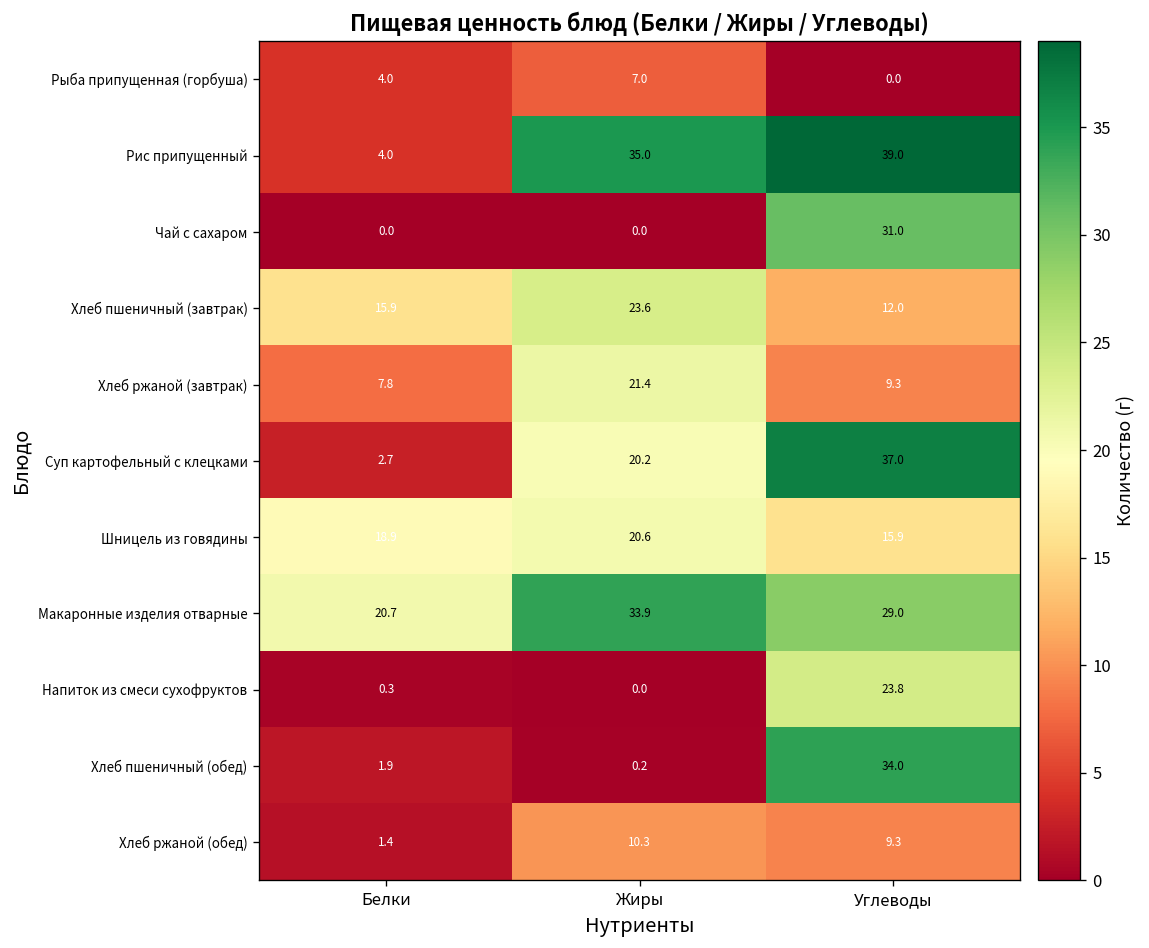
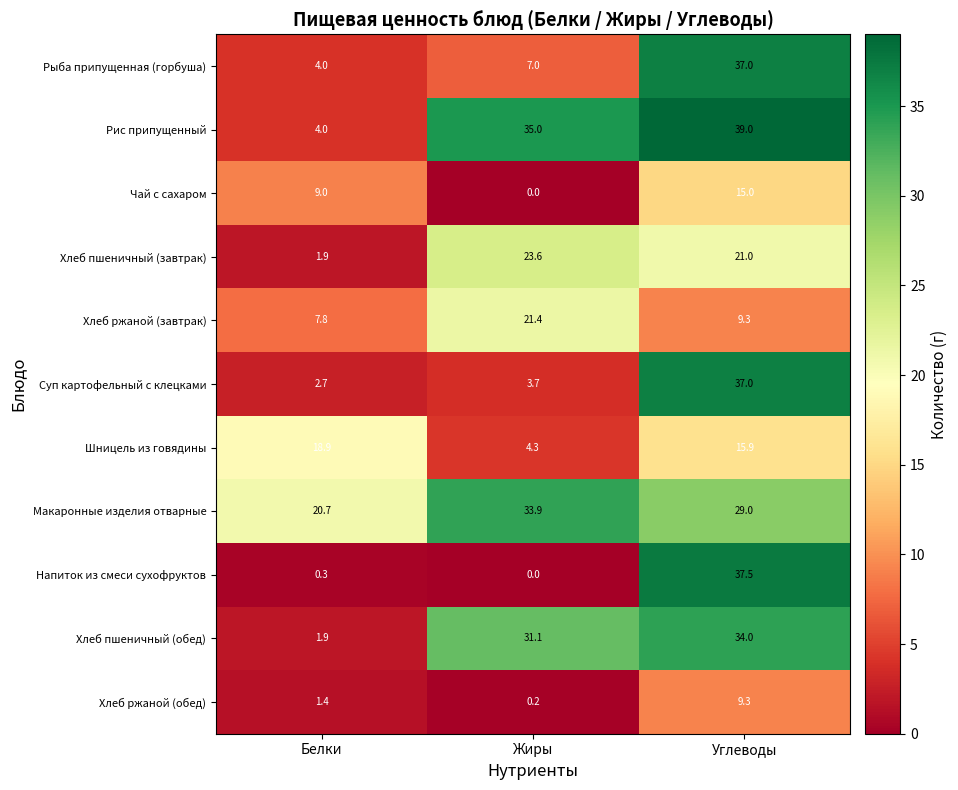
Рыба припущенная (горбуша), Углеводы: 0.0 -> 37.0
Чай с сахаром, Белки: 0.0 -> 9.0
Чай с сахаром, Углеводы: 31.0 -> 15.0
Хлеб пшеничный (завтрак), Белки: 15.9 -> 1.9
Хлеб пшеничный (завтрак), Углеводы: 12.0 -> 21.0
Суп картофельный с клецками, Жиры: 20.2 -> 3.7
Шницель из говядины, Жиры: 20.6 -> 4.3
Напиток из смеси сухофруктов, Углеводы: 23.8 -> 37.5
Хлеб пшеничный (обед), Жиры: 0.2 -> 31.1
Хлеб ржаной (обед), Жиры: 10.3 -> 0.2
